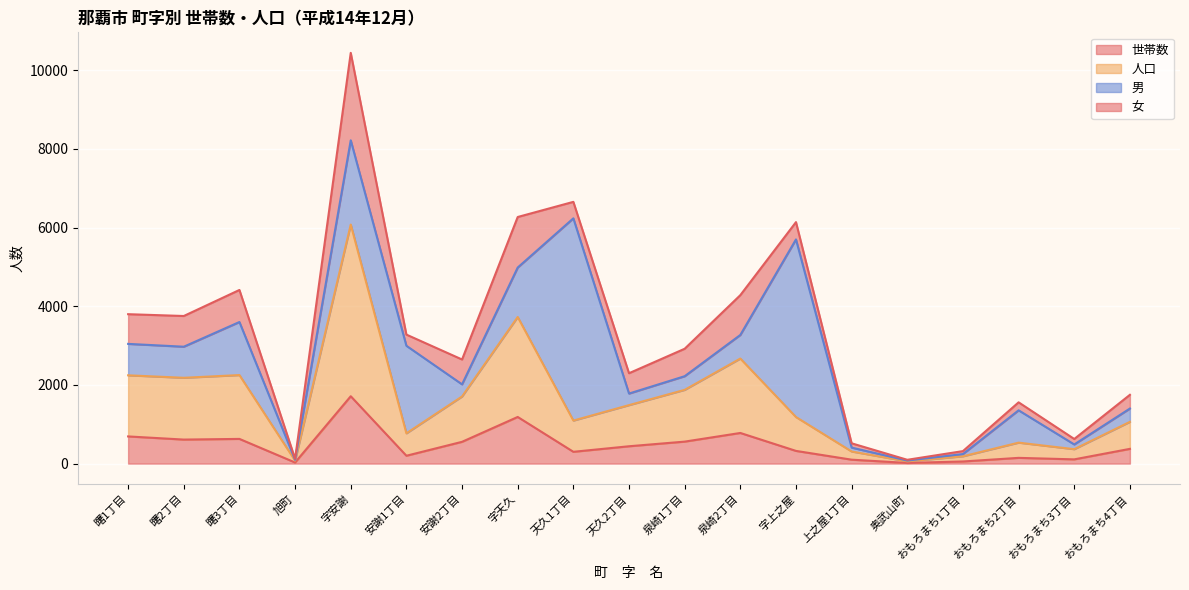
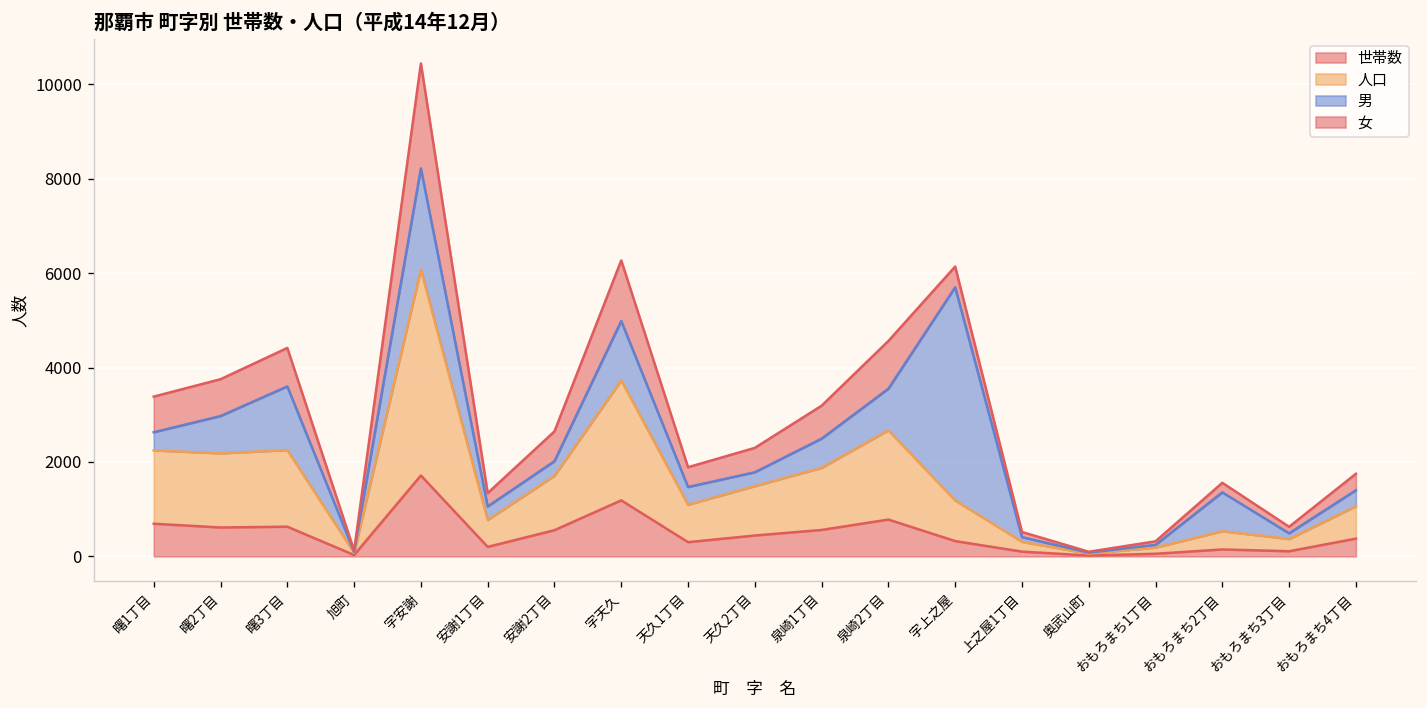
男, 曙1丁目: 800 -> 400
男, 安謝1丁目: 2200 -> 300
男, 天久1丁目: 5100 -> 400
男, 泉崎1丁目: 300 -> 600
男, 泉崎2丁目: 600 -> 900
